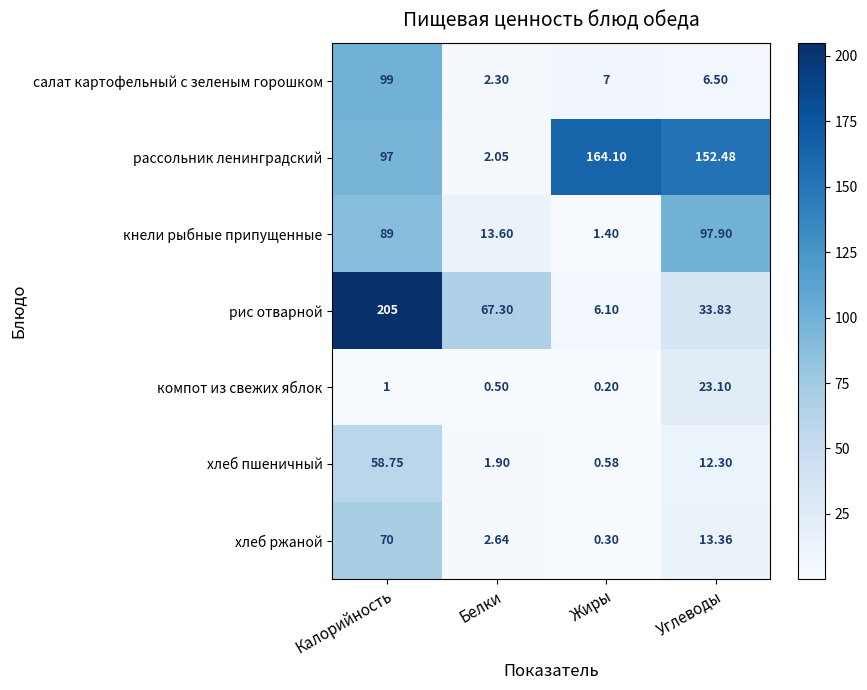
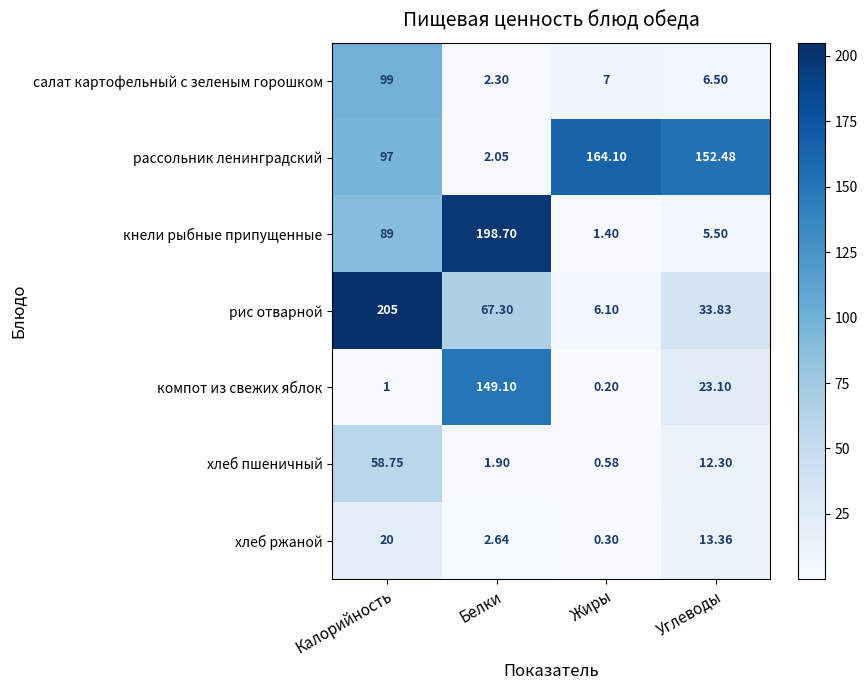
кнели рыбные припущенные, Белки: 13.60 -> 198.70
кнели рыбные припущенные, Углеводы: 97.90 -> 5.50
компот из свежих яблок, Белки: 0.50 -> 149.10
хлеб ржаной, Калорийность: 70 -> 20
